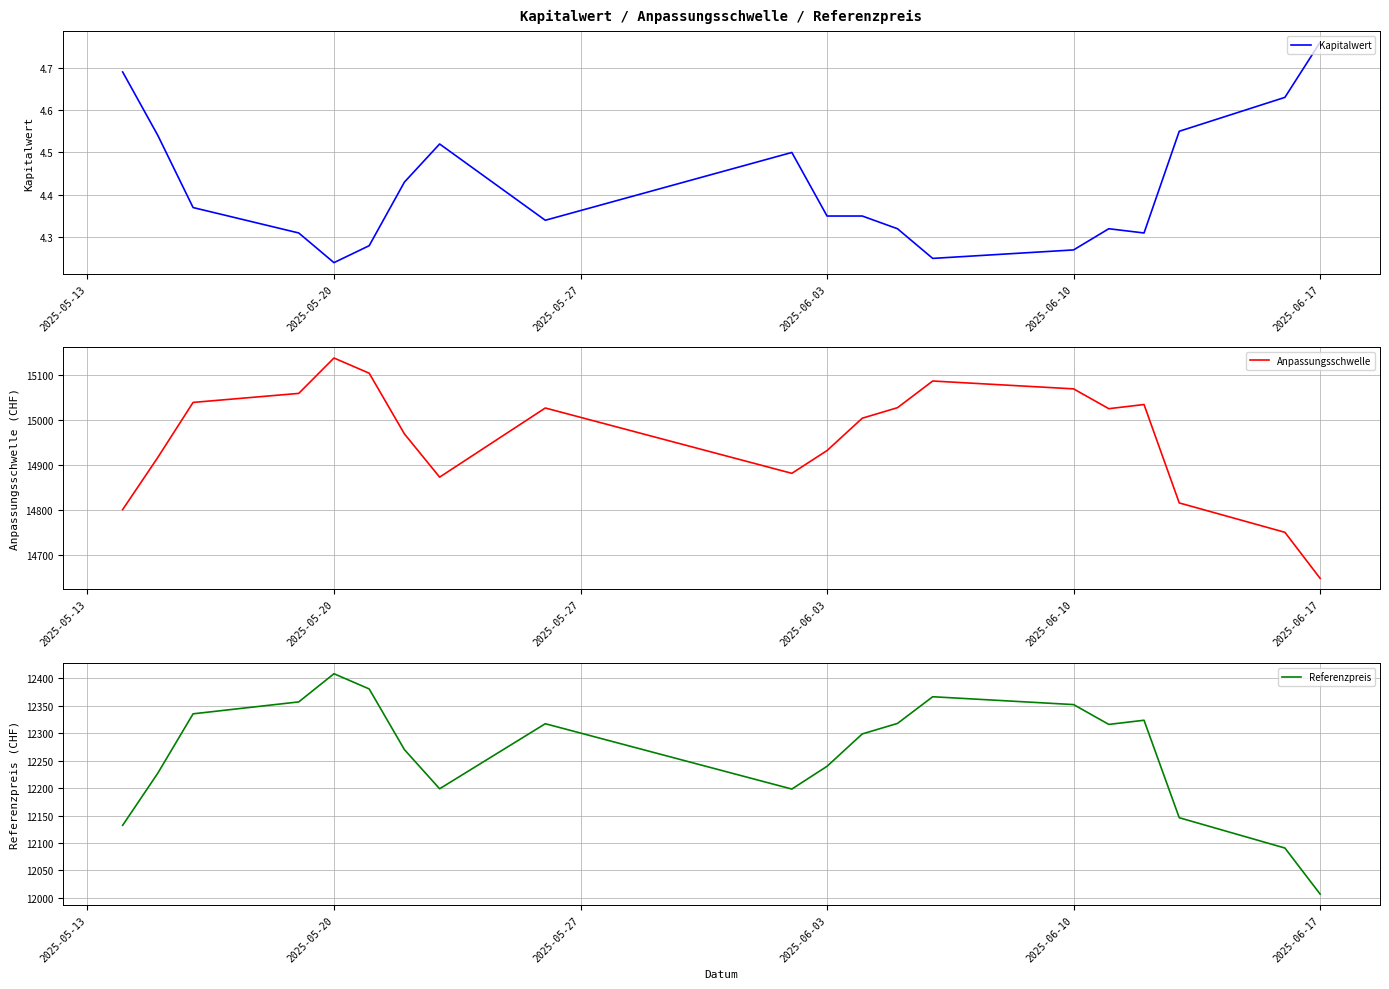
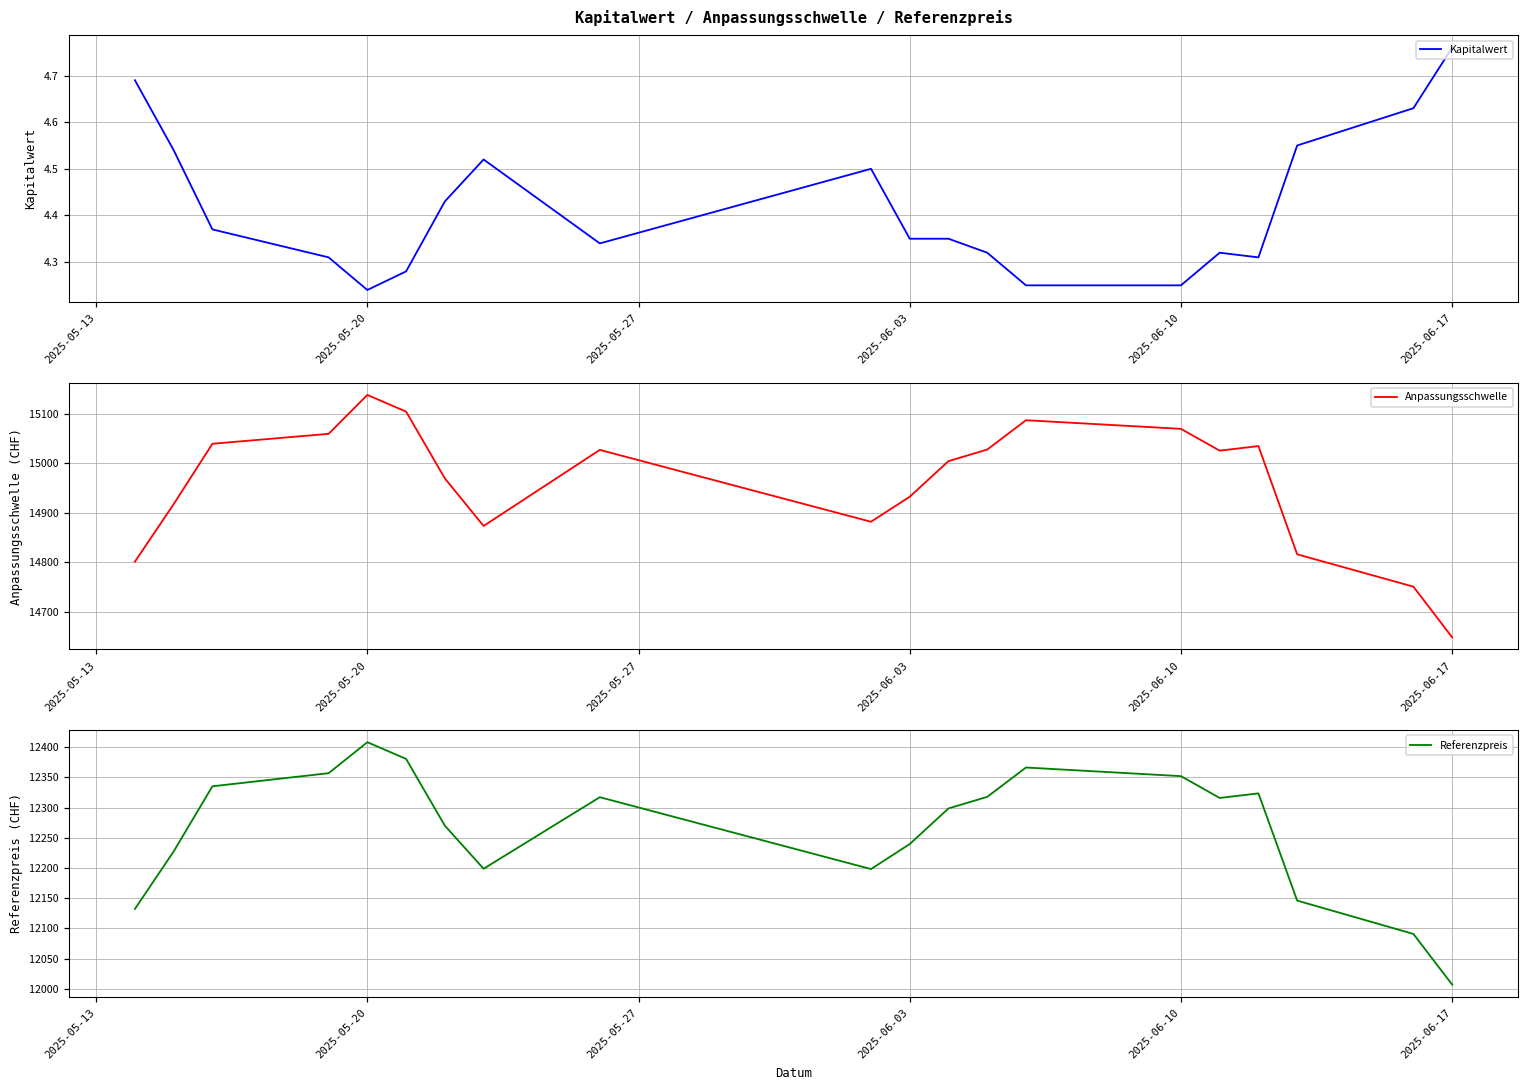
Kapitalwert / Anpassungsschwelle / Referenzpreis, 2025-06-10: 4.27 -> 4.25
